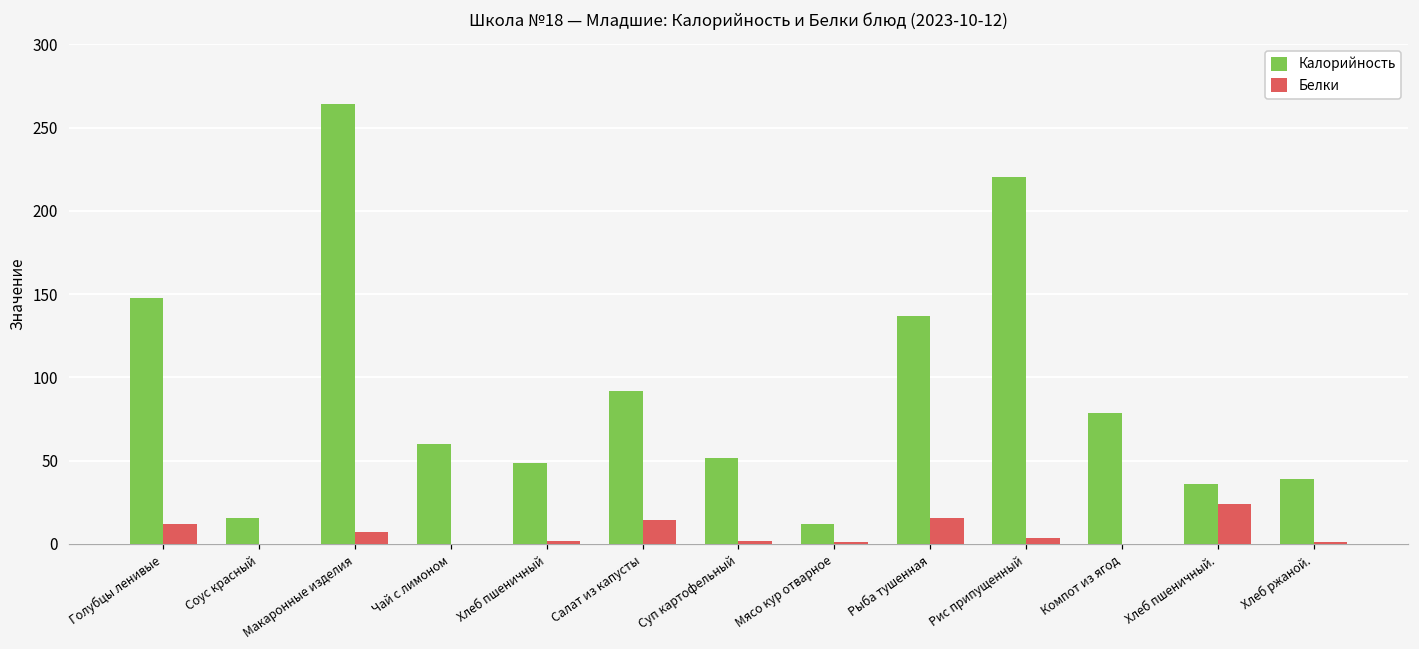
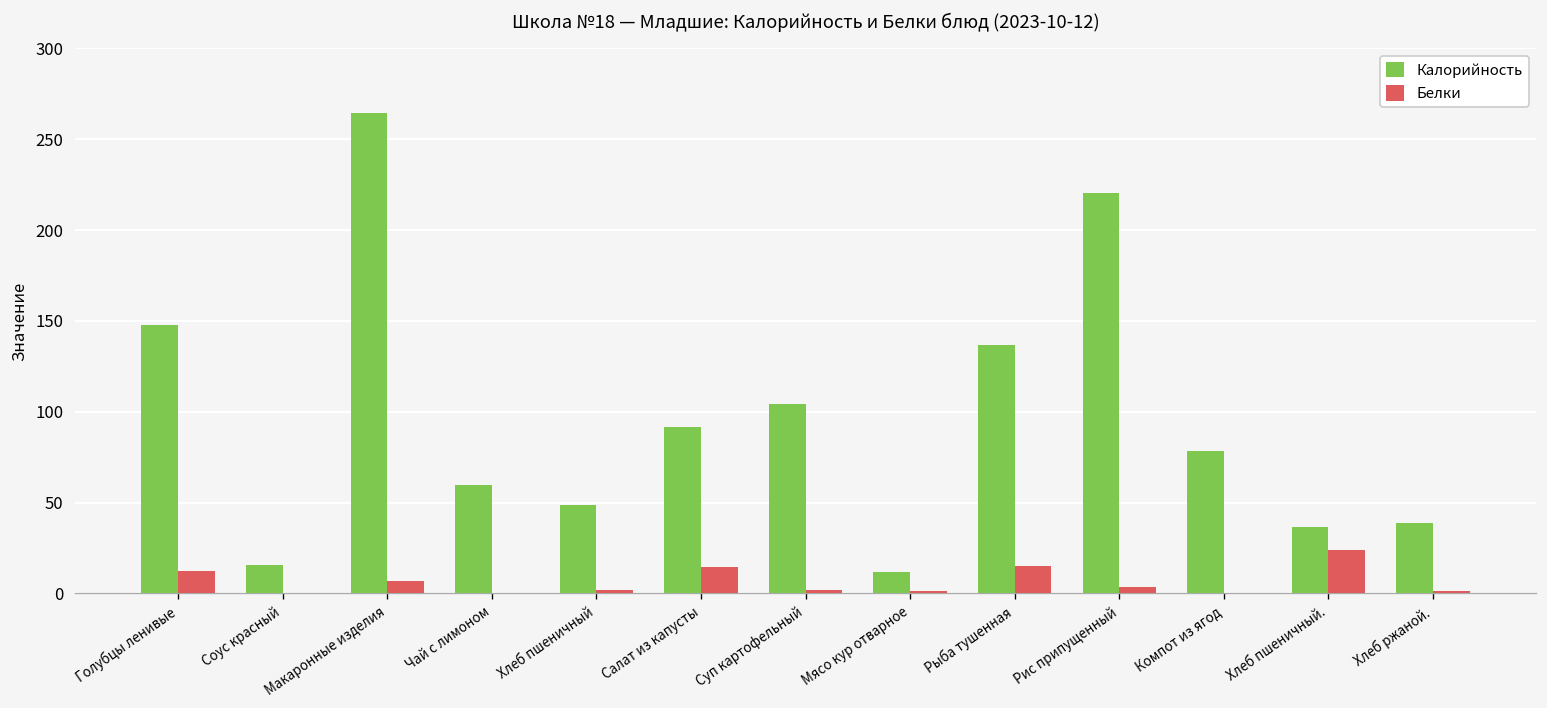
Калорийность, Суп картофельный: 52 -> 104
